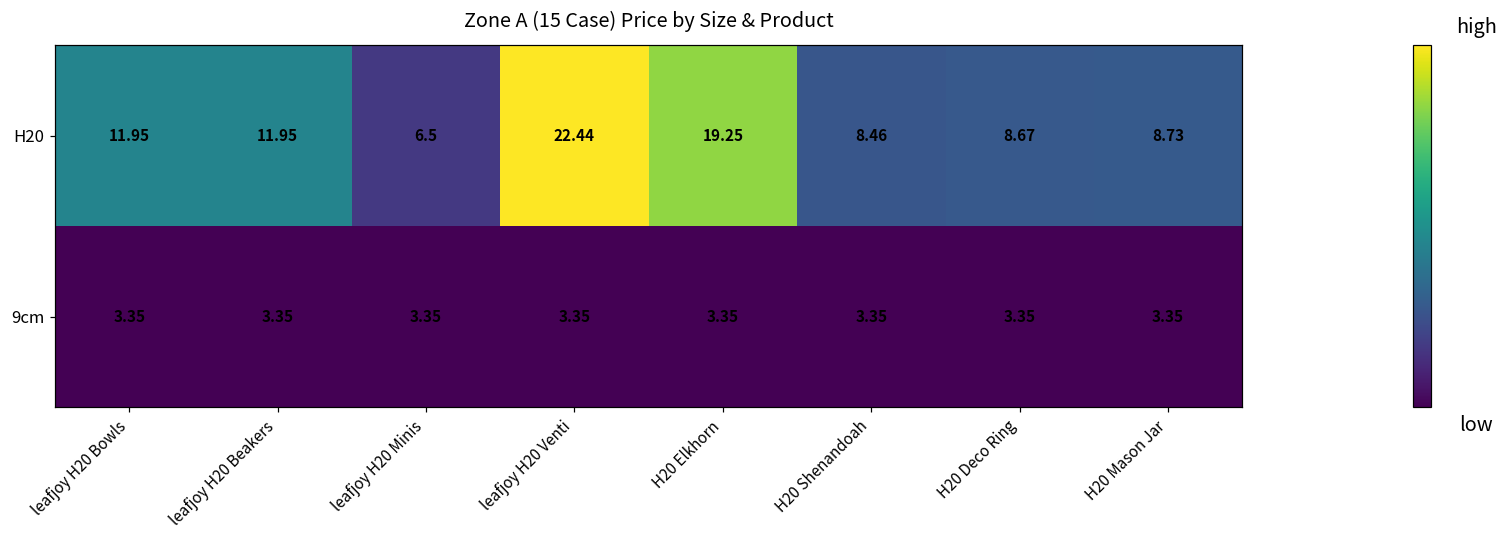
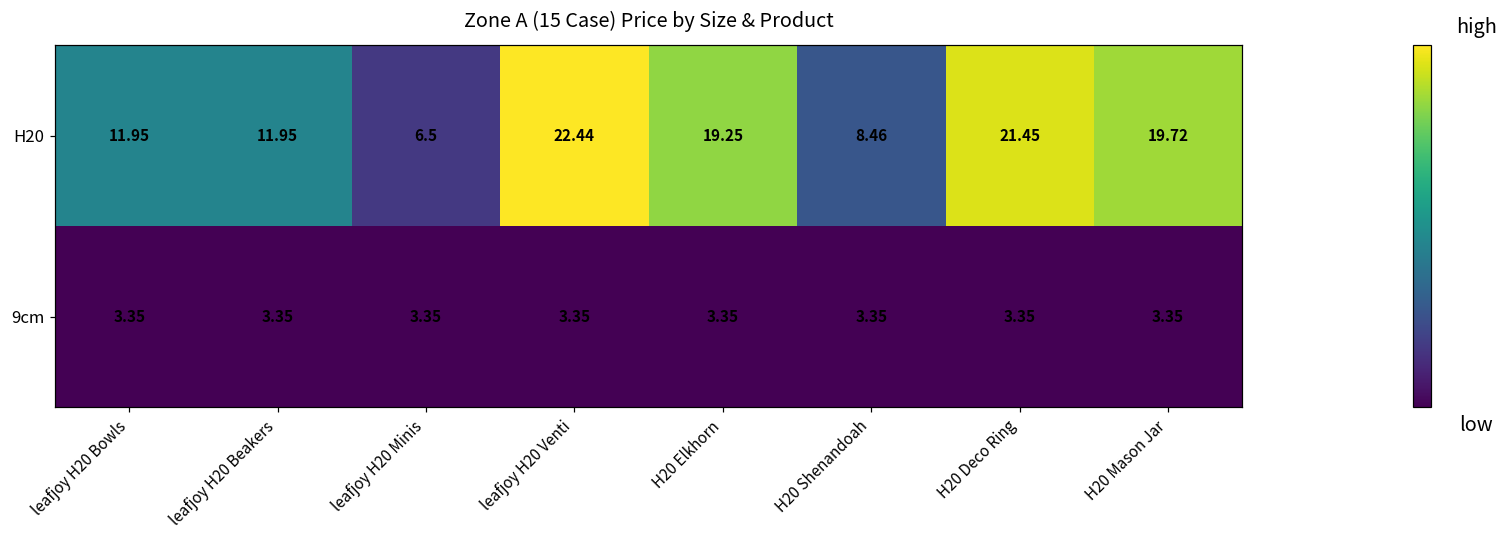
H20, H20 Deco Ring: 8.67 -> 21.45
H20, H20 Mason Jar: 8.73 -> 19.72
